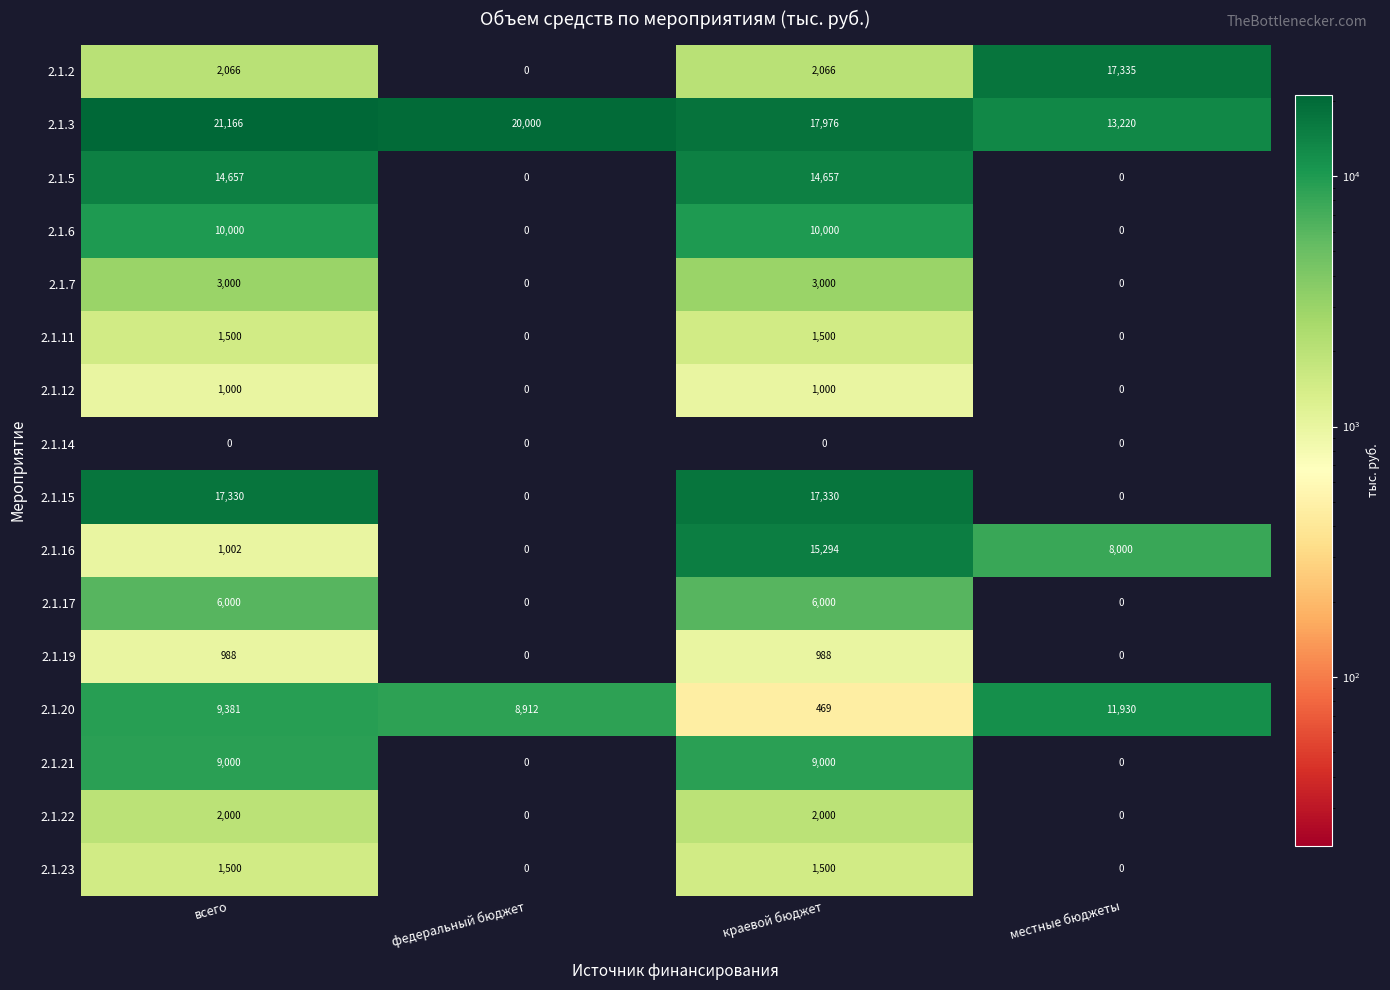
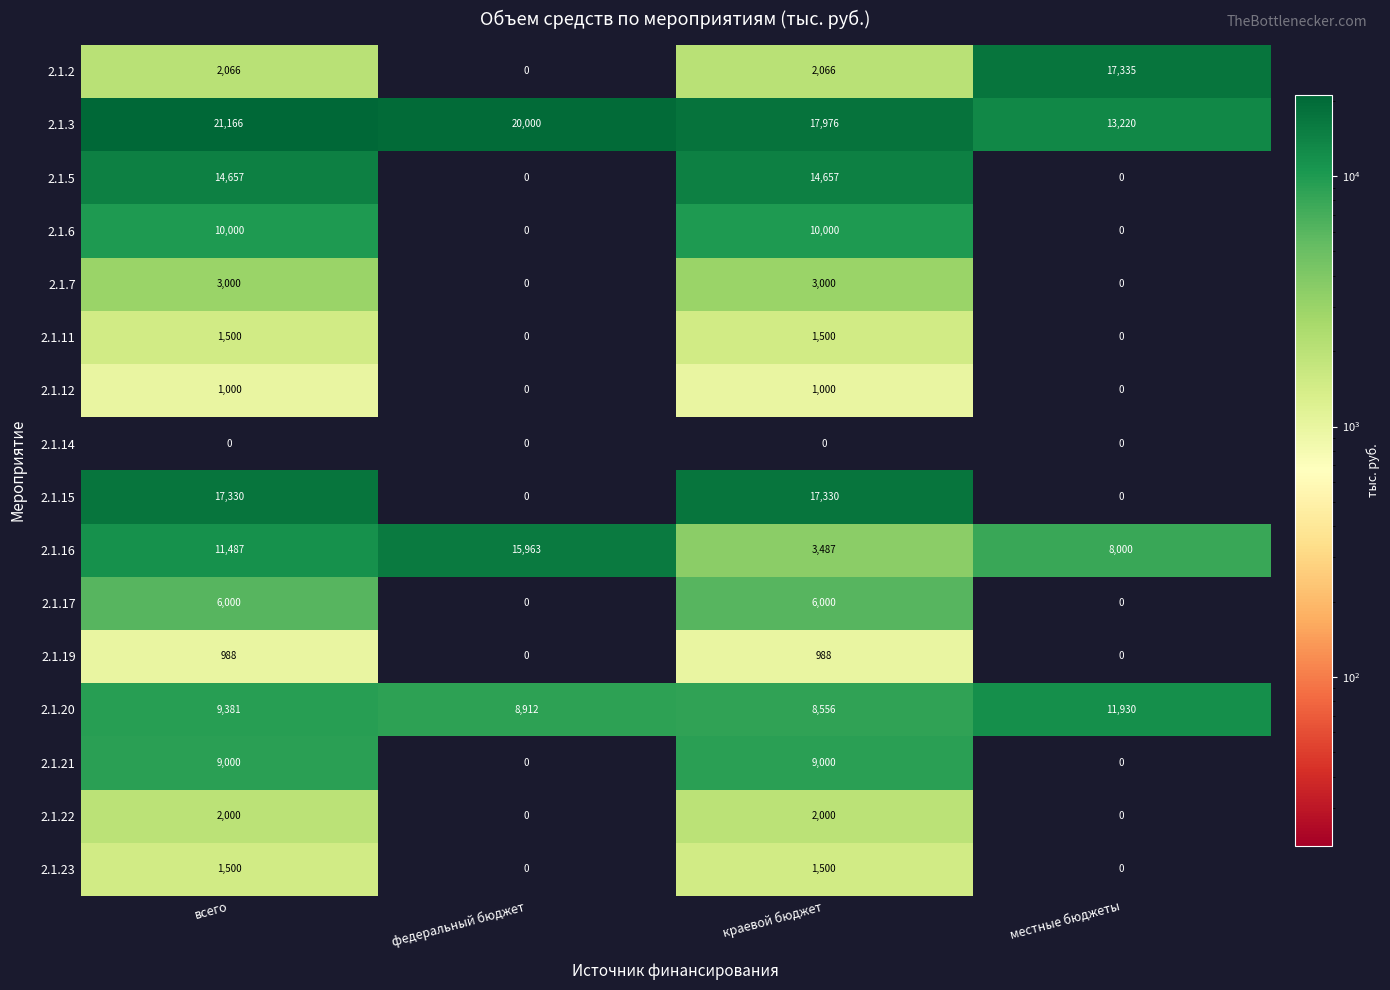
2.1.16, всего: 1,002 -> 11,487
2.1.16, федеральный бюджет: 0 -> 15,963
2.1.16, краевой бюджет: 15,294 -> 3,487
2.1.20, краевой бюджет: 469 -> 8,556
